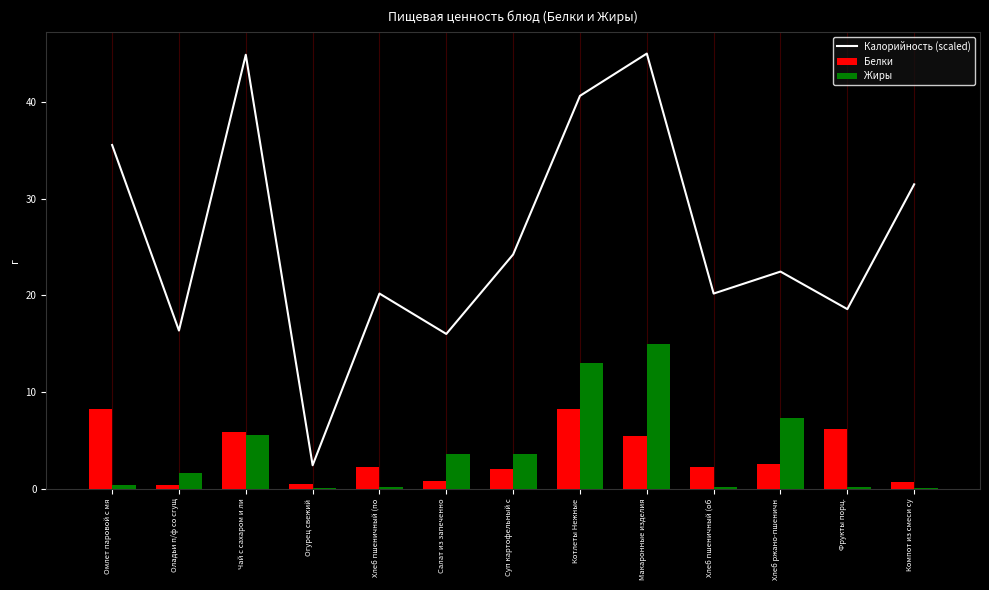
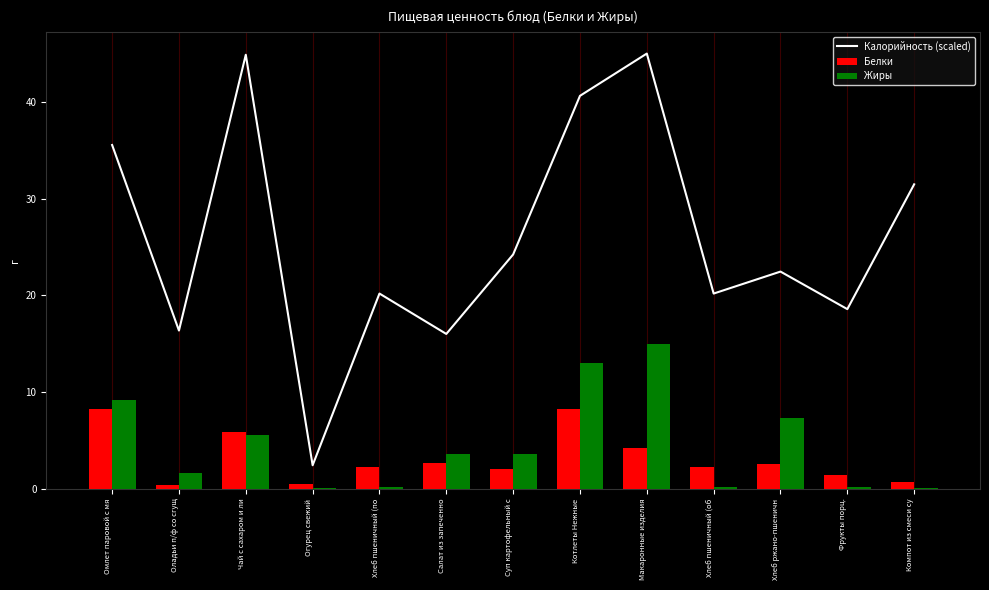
Жиры, Омлет паровой с мя: 0 -> 9
Белки, Салат из запеченно: 1 -> 3
Белки, Макаронные изделия: 6 -> 4
Белки, Фрукты порц.: 6 -> 1
